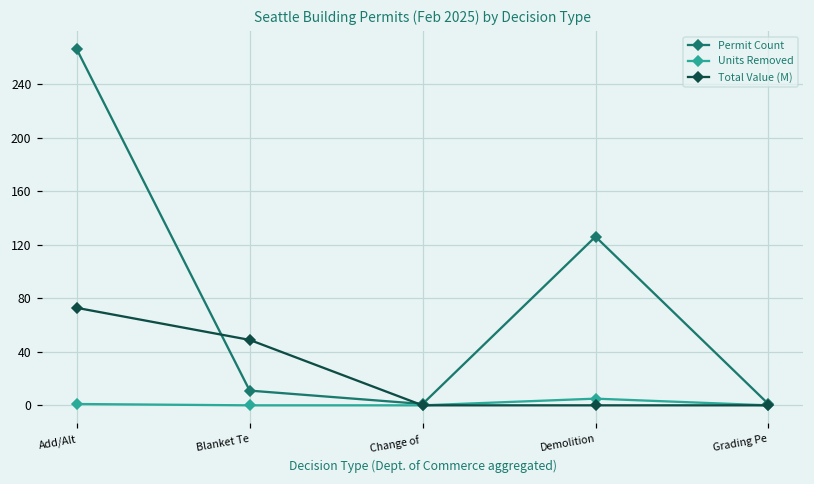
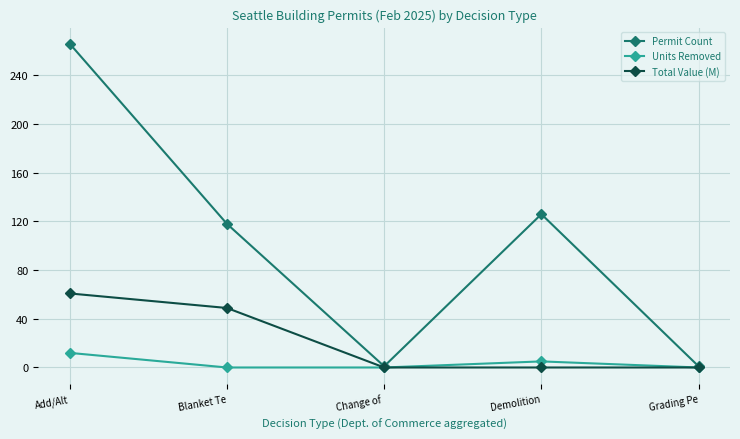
Units Removed, Add/Alt: 1 -> 12
Total Value (M), Add/Alt: 73 -> 61
Permit Count, Blanket Te: 11 -> 118
